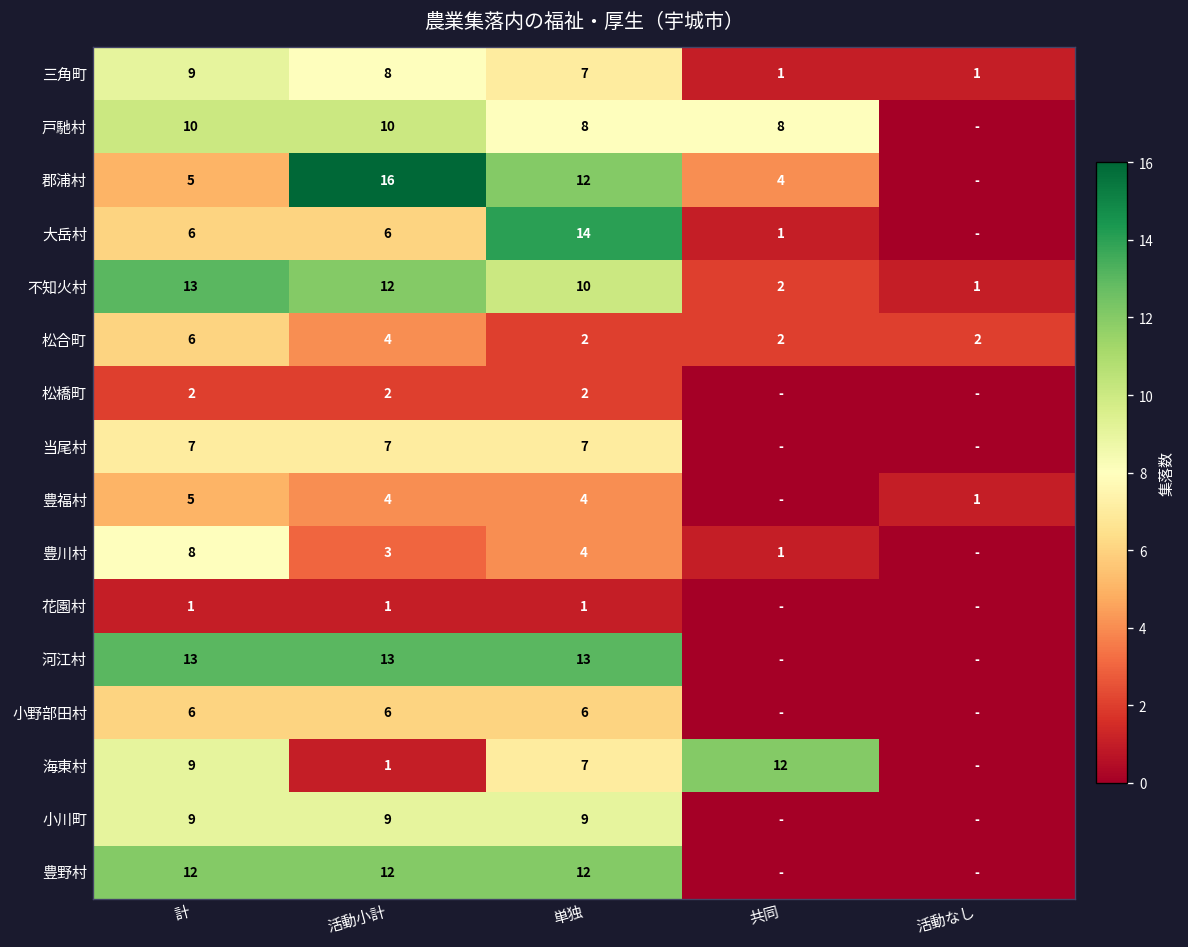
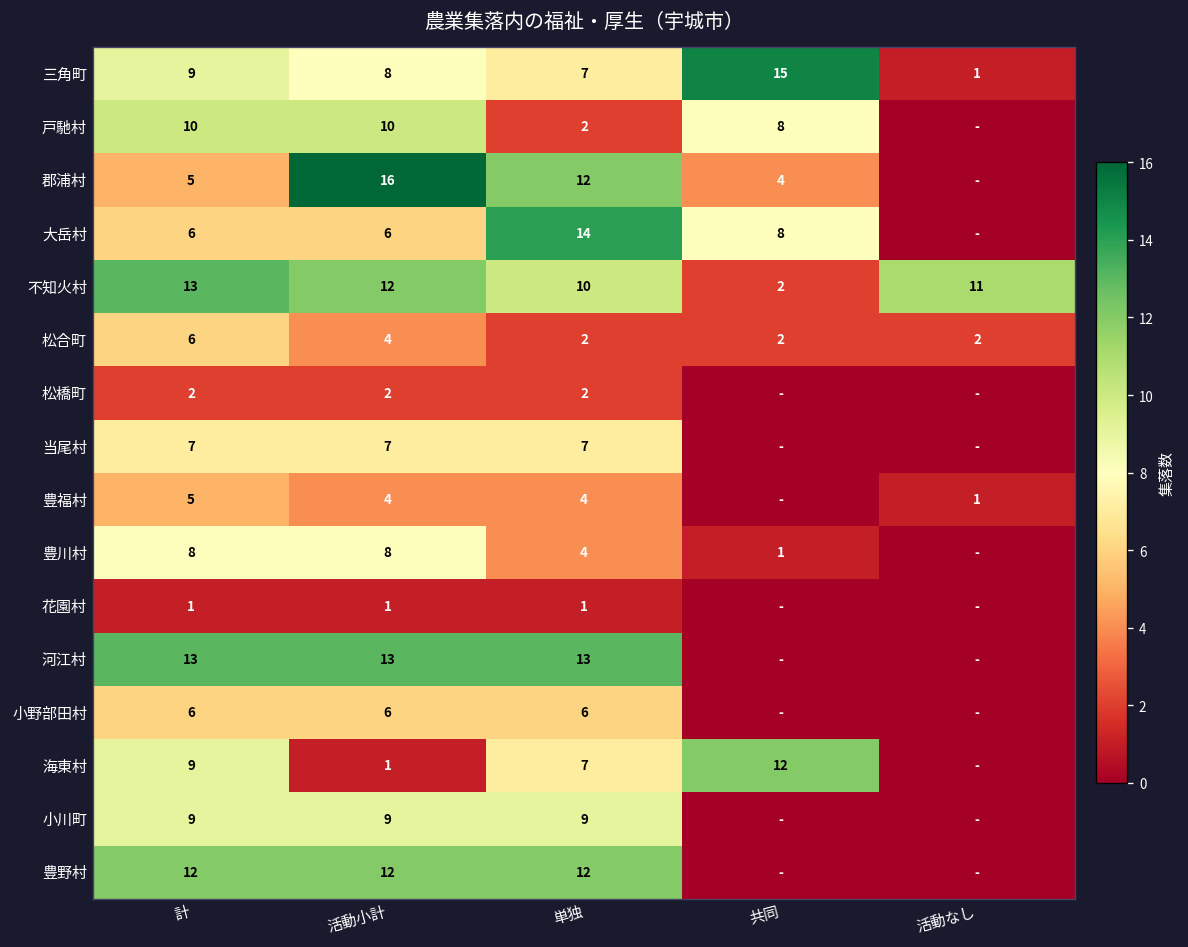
三角町, 共同: 1 -> 15
戸馳村, 単独: 8 -> 2
大岳村, 共同: 1 -> 8
不知火村, 活動なし: 1 -> 11
豊川村, 活動小計: 3 -> 8
